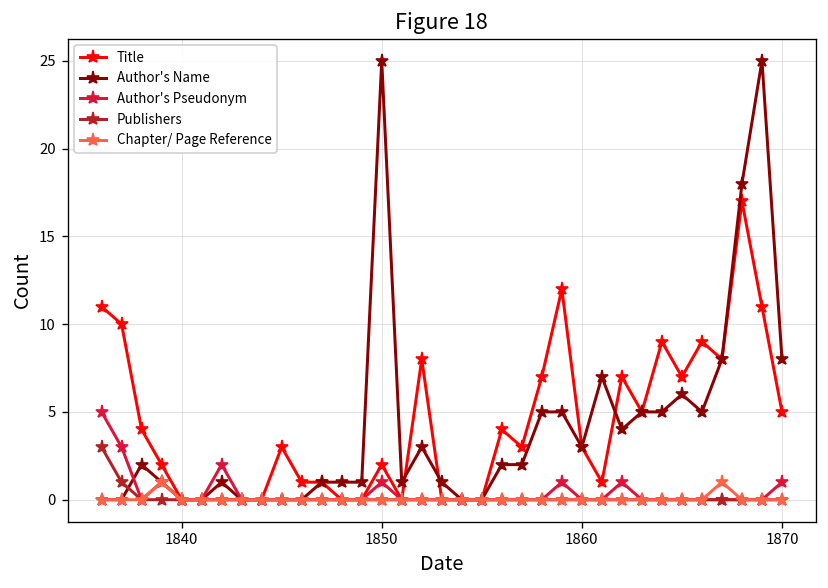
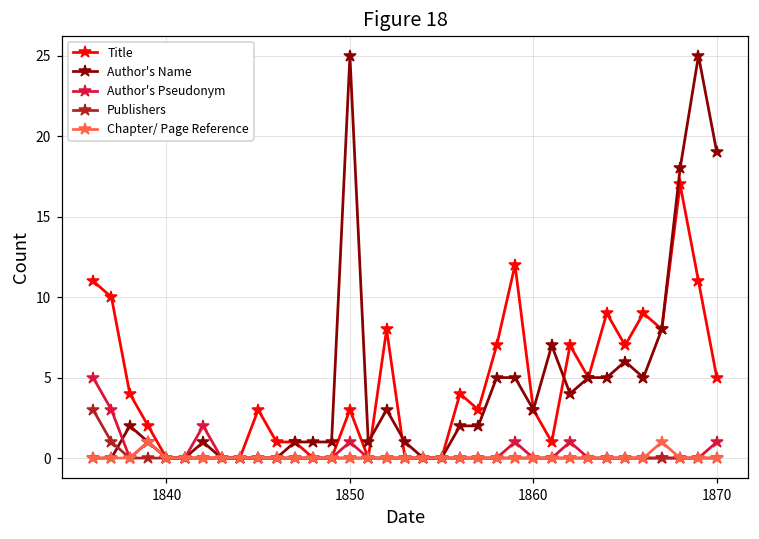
Title, 1850: 2 -> 3
Author's Name, 1870: 8 -> 19
